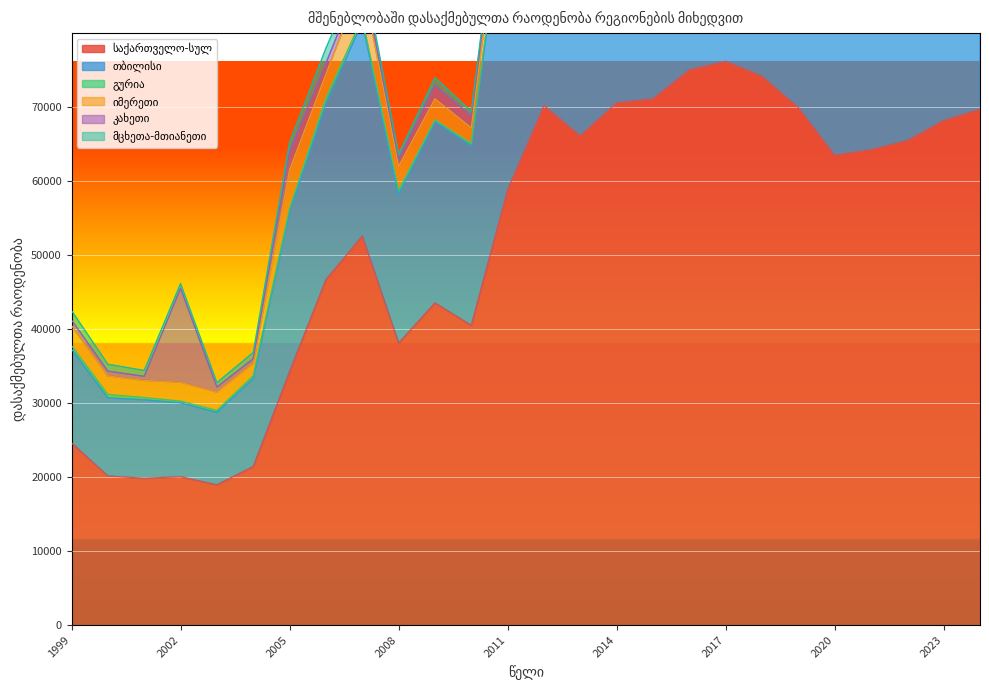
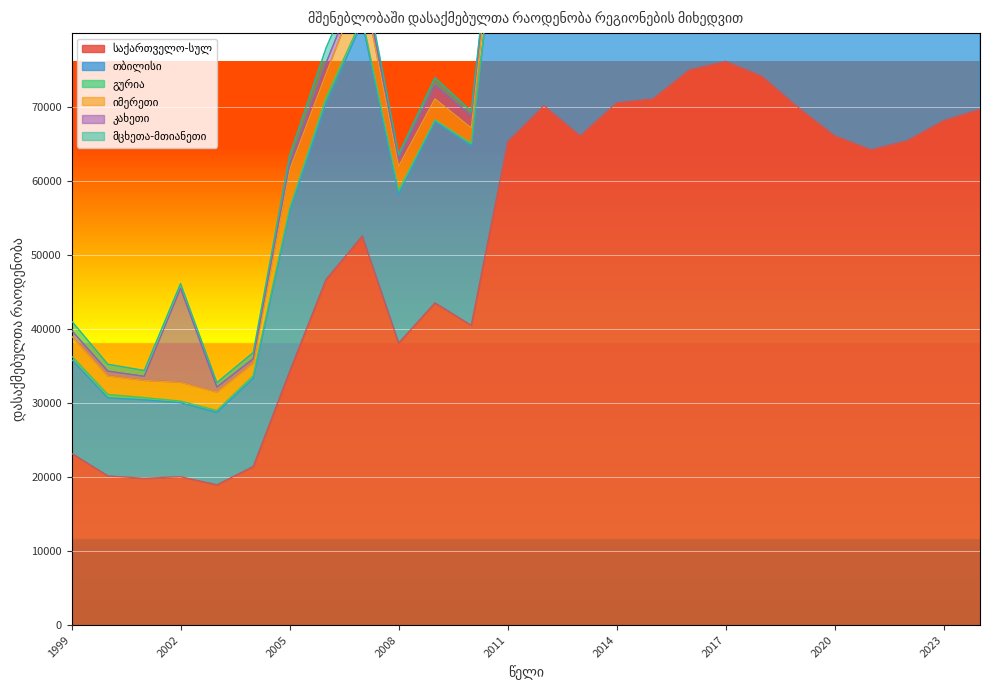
საქართველო-სულ, 1999: 25000 -> 23000
კახეთი, 2005: 3000 -> 1000
საქართველო-სულ, 2011: 59000 -> 65000
საქართველო-სულ, 2020: 64000 -> 66000
